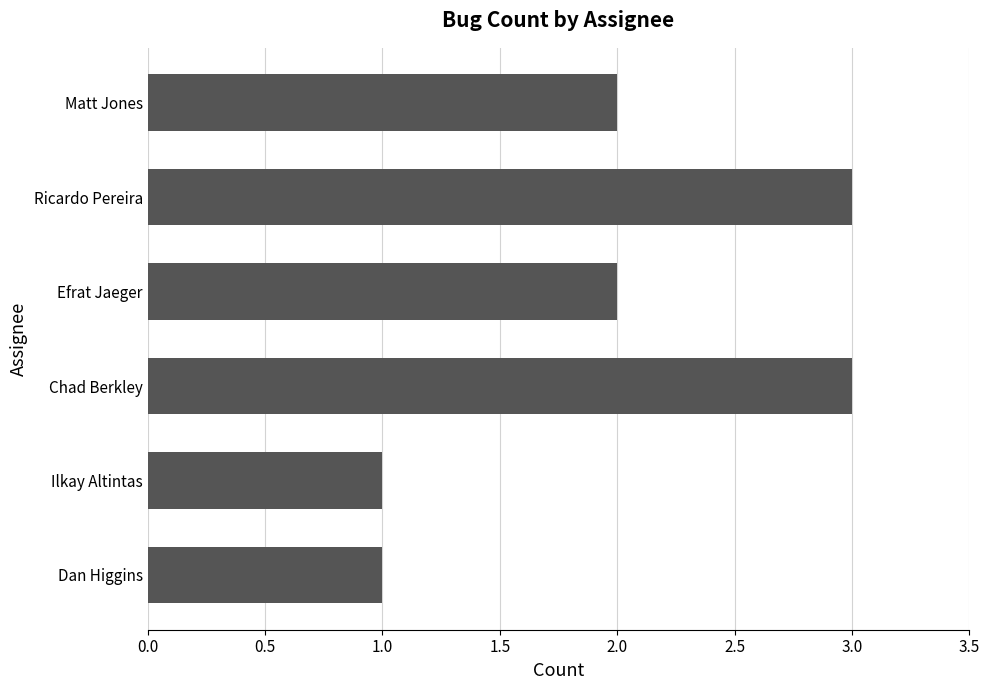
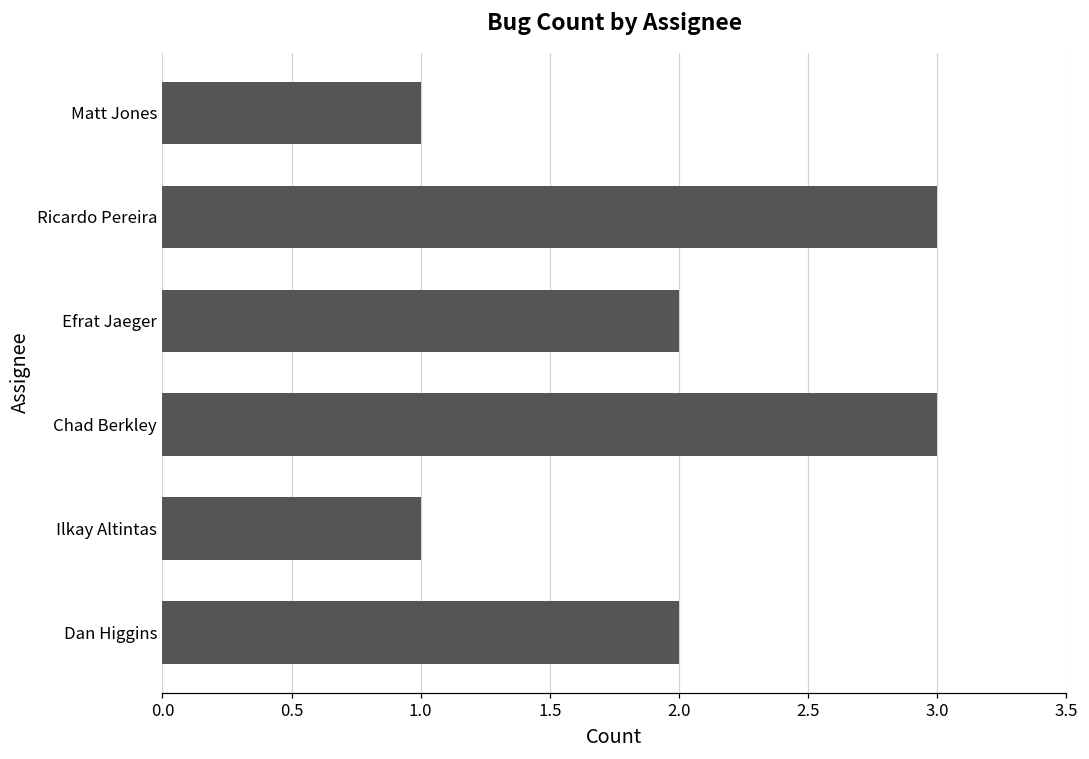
Matt Jones: 2 -> 1
Dan Higgins: 1 -> 2
